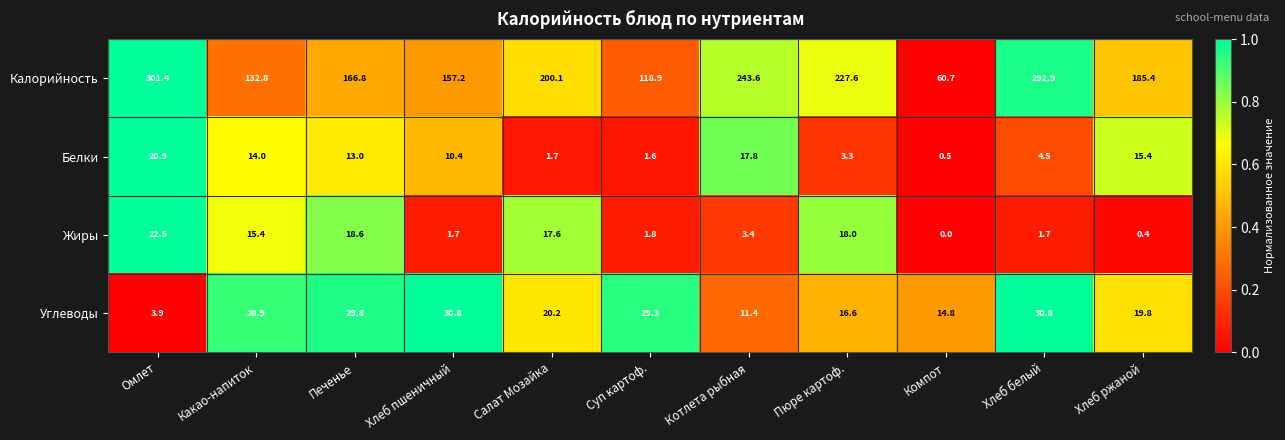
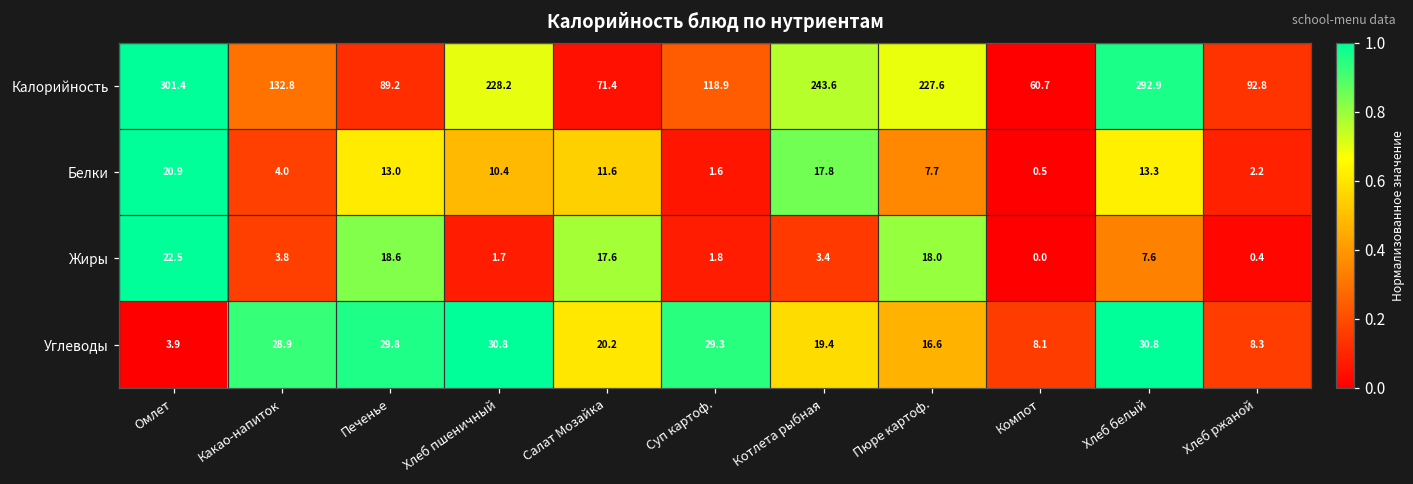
Калорийность, Печенье: 166.8 -> 89.2
Калорийность, Хлеб пшеничный: 157.2 -> 228.2
Калорийность, Салат Мозайка: 200.1 -> 71.4
Калорийность, Хлеб ржаной: 185.4 -> 92.8
Белки, Какао-напиток: 14.0 -> 4.0
Белки, Салат Мозайка: 1.7 -> 11.6
Белки, Пюре картоф.: 3.3 -> 7.7
Белки, Хлеб белый: 4.5 -> 13.3
Белки, Хлеб ржаной: 15.4 -> 2.2
Жиры, Какао-напиток: 15.4 -> 3.8
Жиры, Хлеб белый: 1.7 -> 7.6
Углеводы, Котлета рыбная: 11.4 -> 19.4
Углеводы, Компот: 14.8 -> 8.1
Углеводы, Хлеб ржаной: 19.8 -> 8.3
